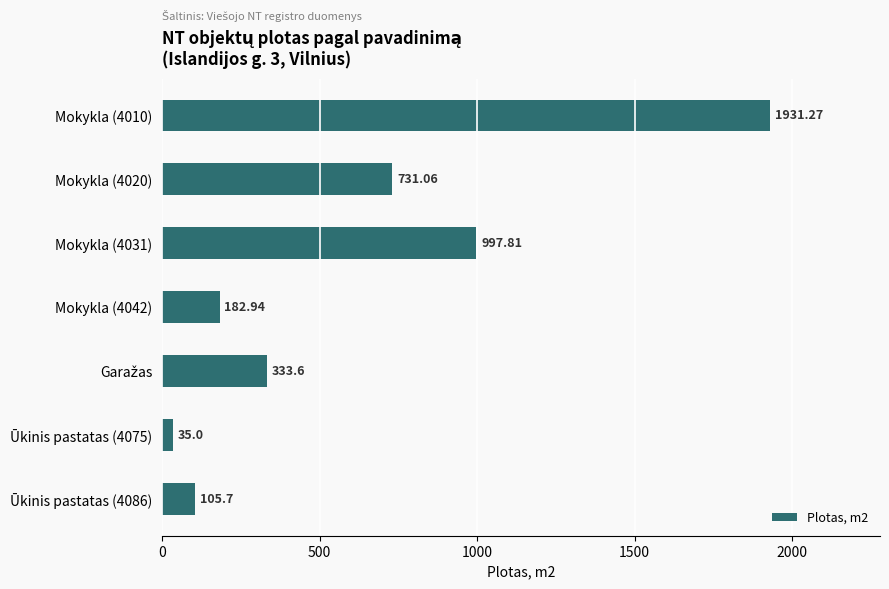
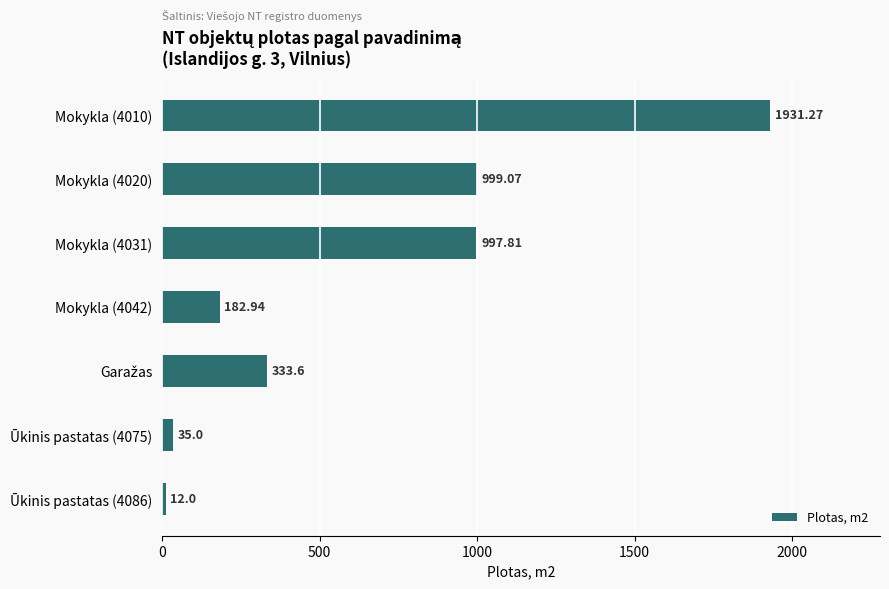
Mokykla (4020): 731.06 -> 999.07
Ūkinis pastatas (4086): 105.7 -> 12.0
